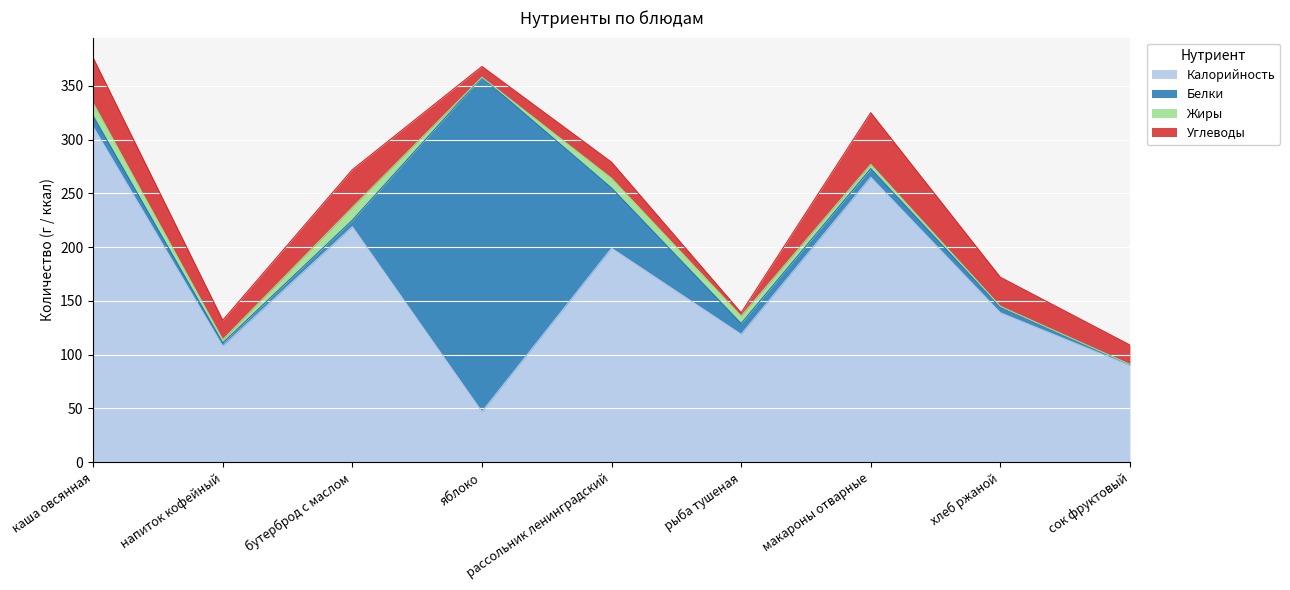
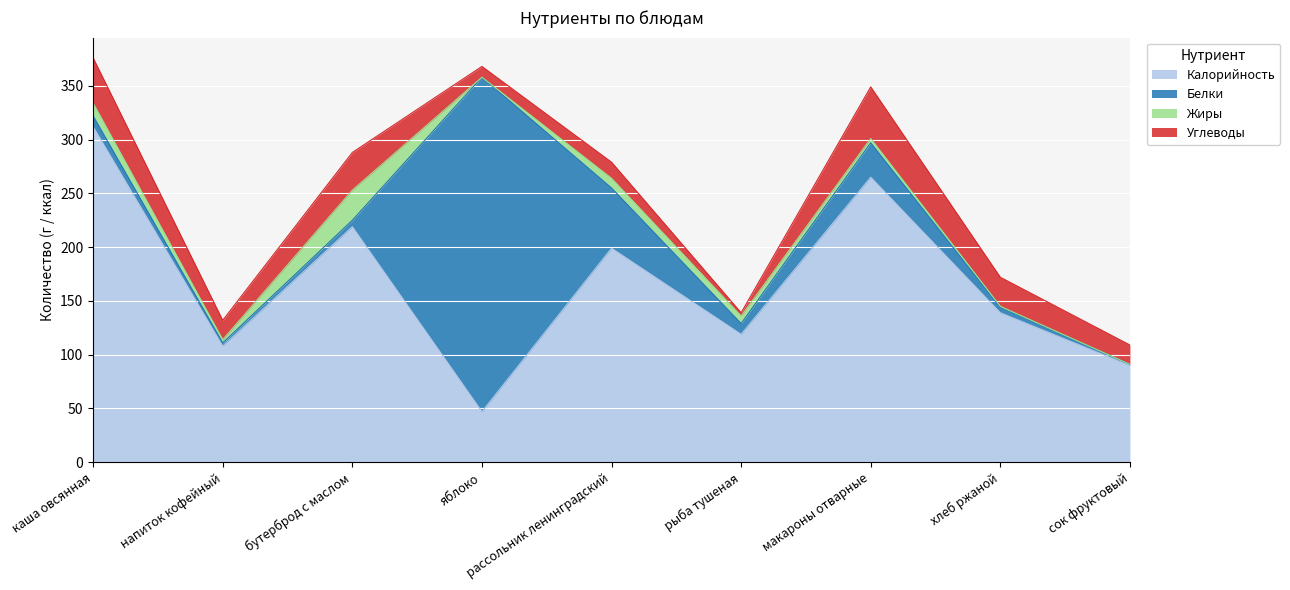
Жиры, бутерброд с маслом: 12 -> 28
Белки, макароны отварные: 8 -> 32
